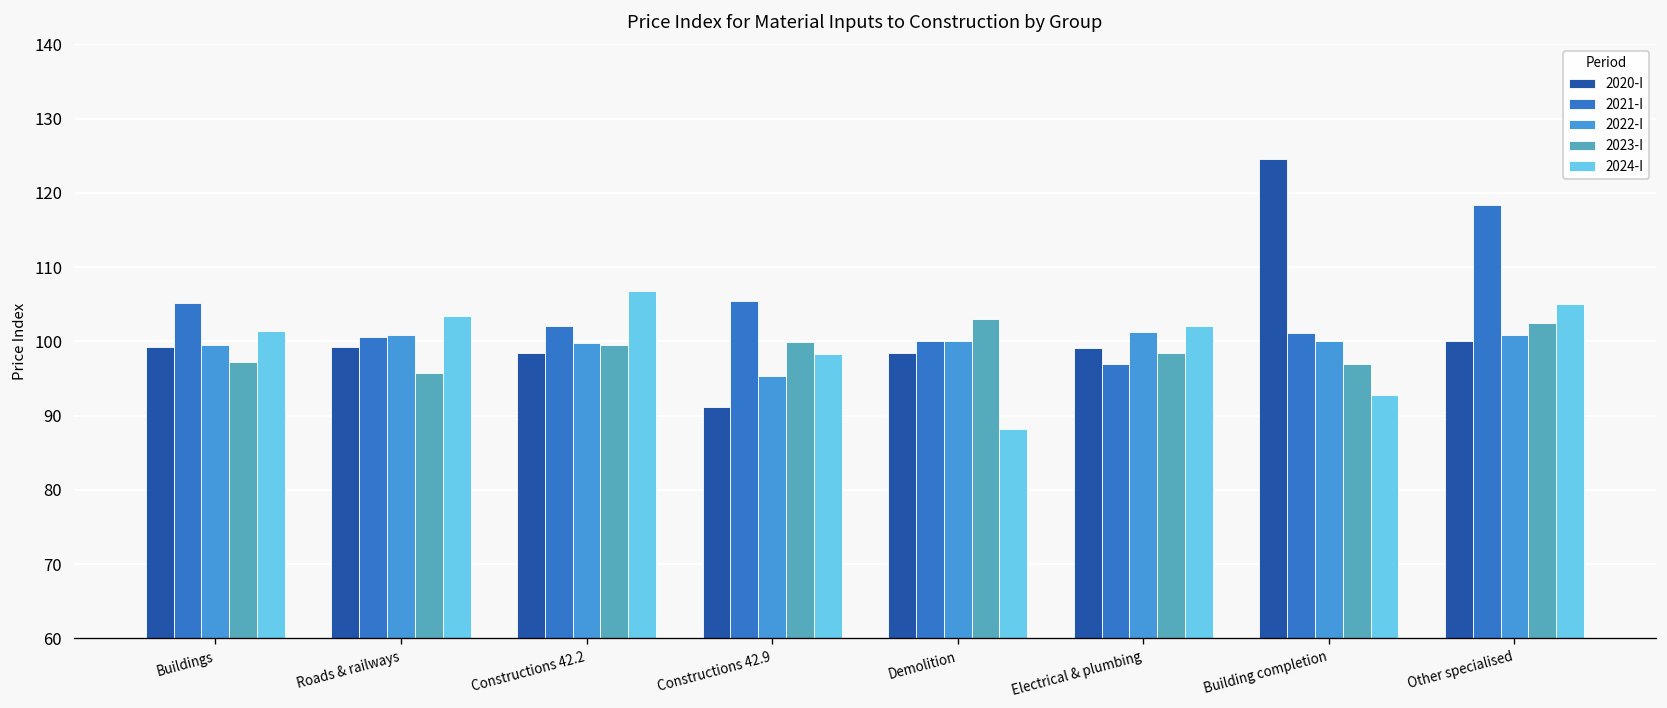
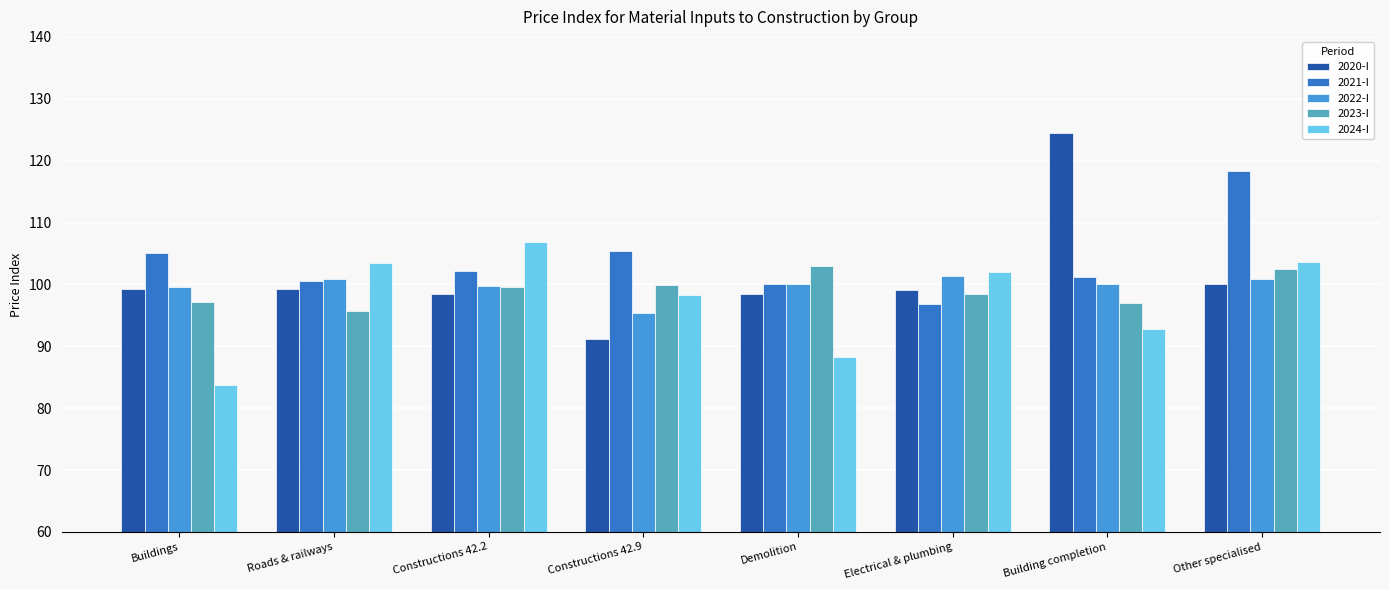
2024-I, Buildings: 101 -> 84
2024-I, Other specialised: 105 -> 104
